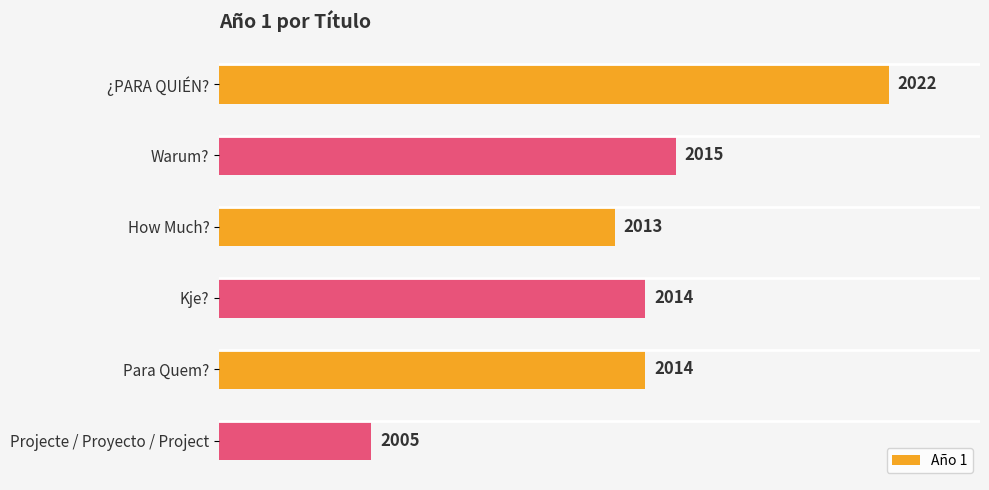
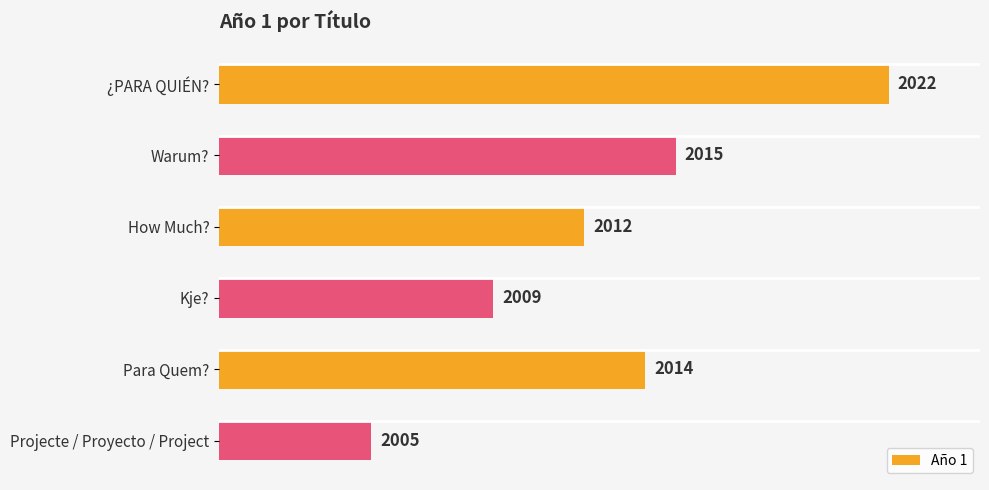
How Much?: 2013 -> 2012
Kje?: 2014 -> 2009
